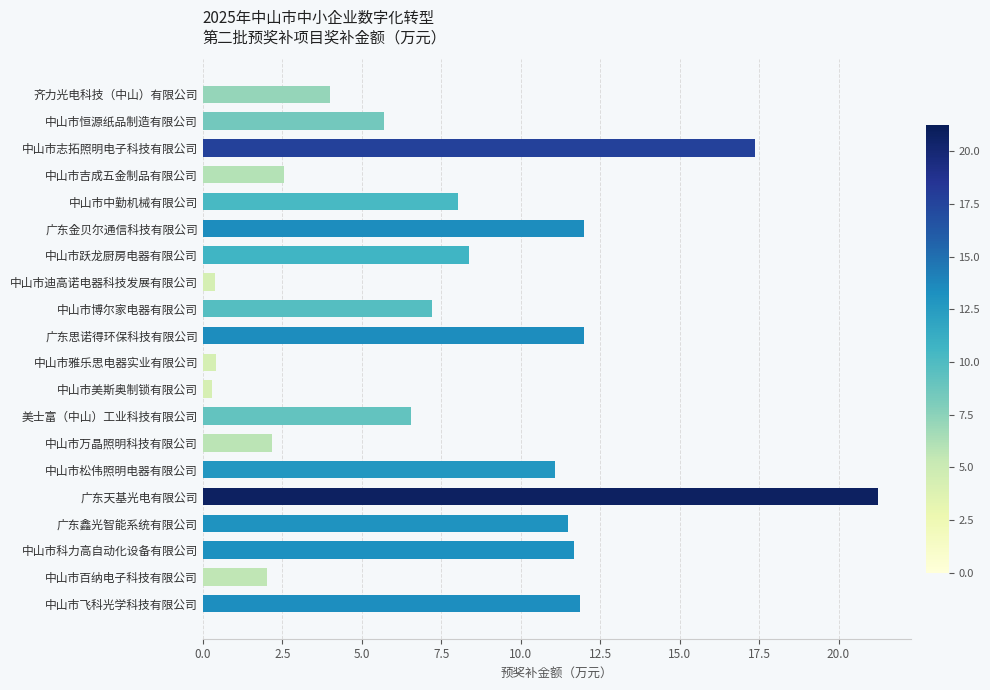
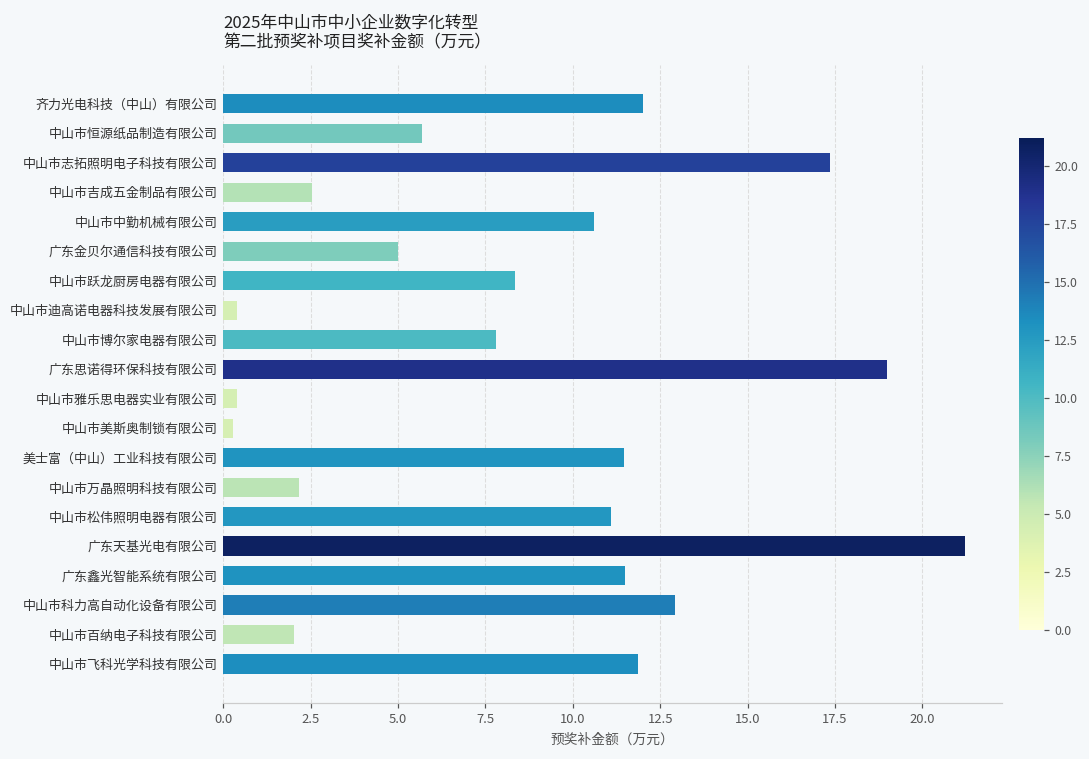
齐力光电科技（中山）有限公司: 4 -> 12
中山市中勤机械有限公司: 8.0 -> 10.6
广东金贝尔通信科技有限公司: 12 -> 5
中山市博尔家电器有限公司: 7.2 -> 7.8
广东思诺得环保科技有限公司: 12 -> 19
美士富（中山）工业科技有限公司: 6.6 -> 11.5
中山市科力高自动化设备有限公司: 11.7 -> 12.9
